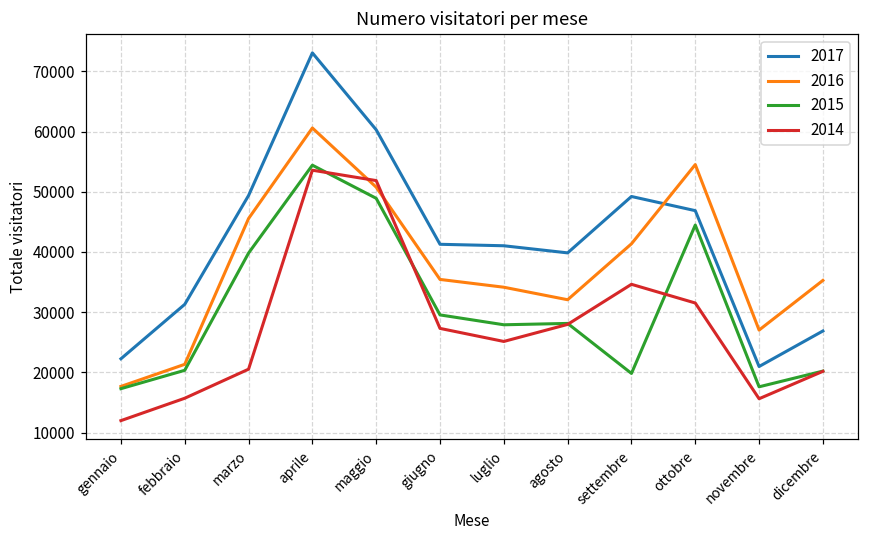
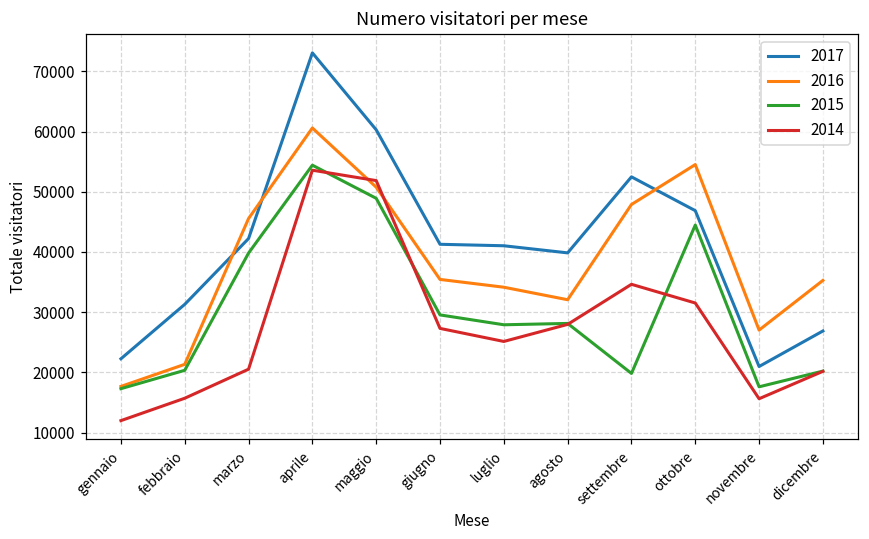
2017, marzo: 49000 -> 42000
2017, settembre: 49000 -> 52000
2016, settembre: 41000 -> 48000
